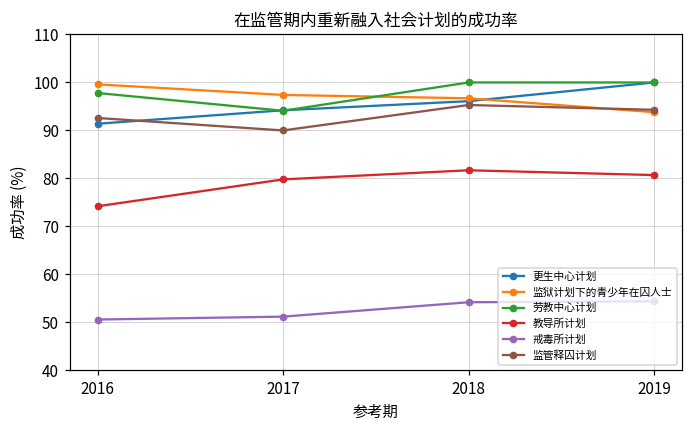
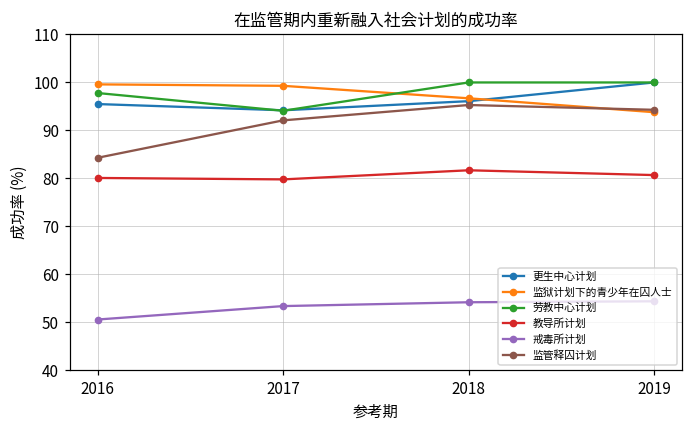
更生中心计划, 2016: 91 -> 96
教导所计划, 2016: 74 -> 80
监管释囚计划, 2016: 93 -> 84
监狱计划下的青少年在囚人士, 2017: 97 -> 99
戒毒所计划, 2017: 51 -> 53
监管释囚计划, 2017: 90 -> 92
